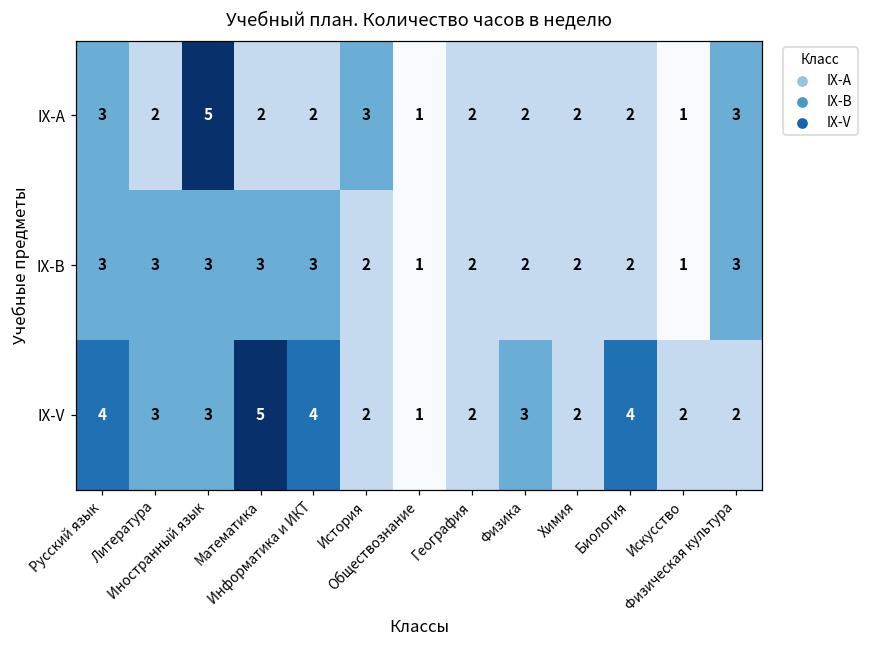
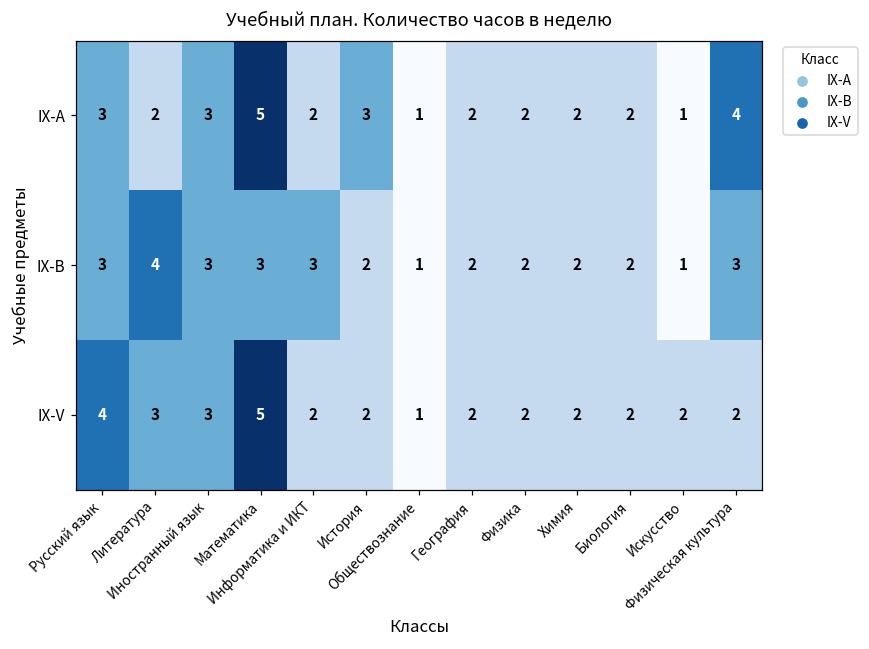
IX-A, Иностранный язык: 5 -> 3
IX-A, Математика: 2 -> 5
IX-A, Физическая культура: 3 -> 4
IX-B, Литература: 3 -> 4
IX-V, Информатика и ИКТ: 4 -> 2
IX-V, Физика: 3 -> 2
IX-V, Биология: 4 -> 2
